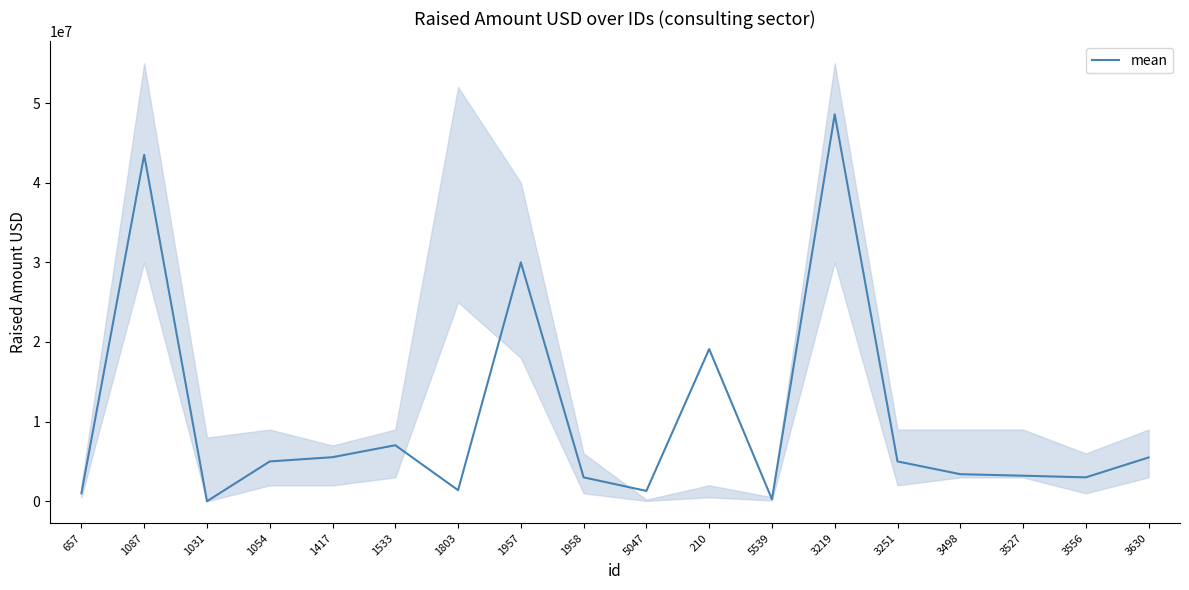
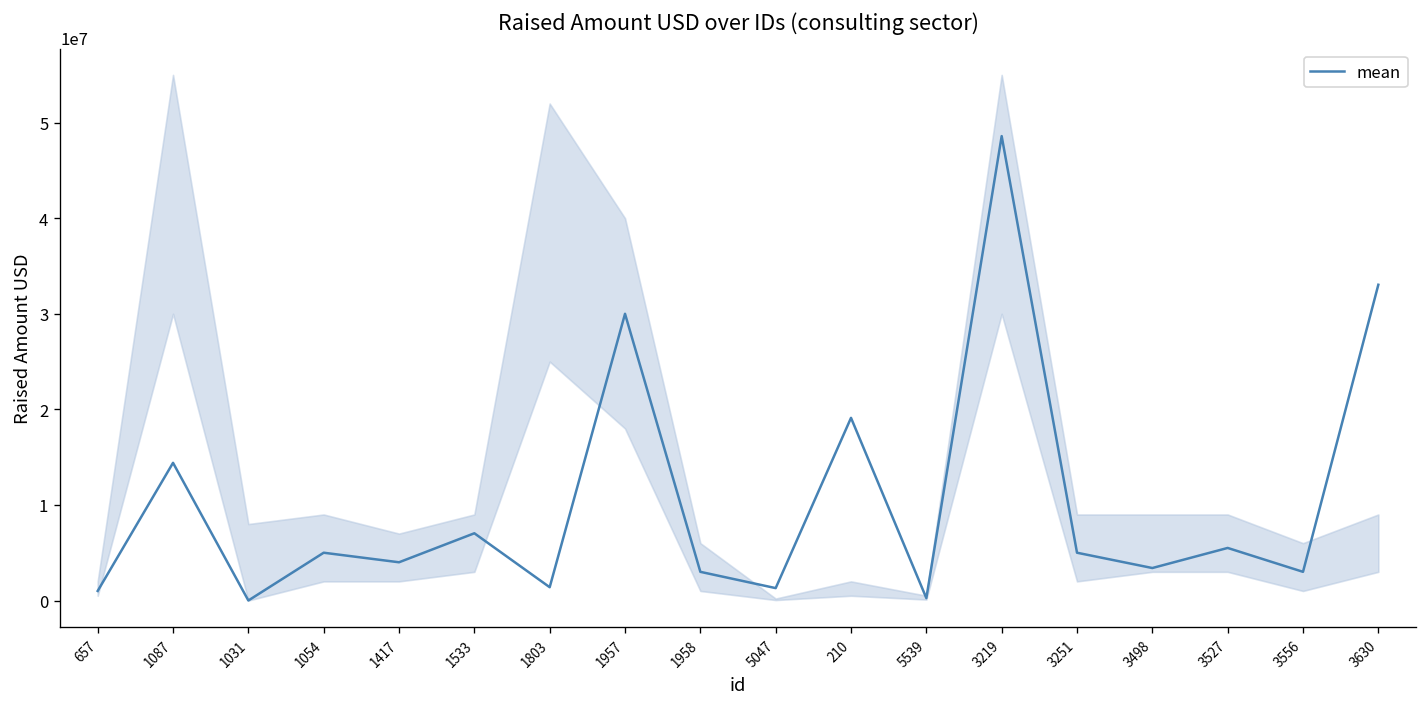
mean, 1087: 44000000 -> 14000000
mean, 1417: 6000000 -> 4000000
mean, 3527: 3000000 -> 6000000
mean, 3630: 6000000 -> 33000000
